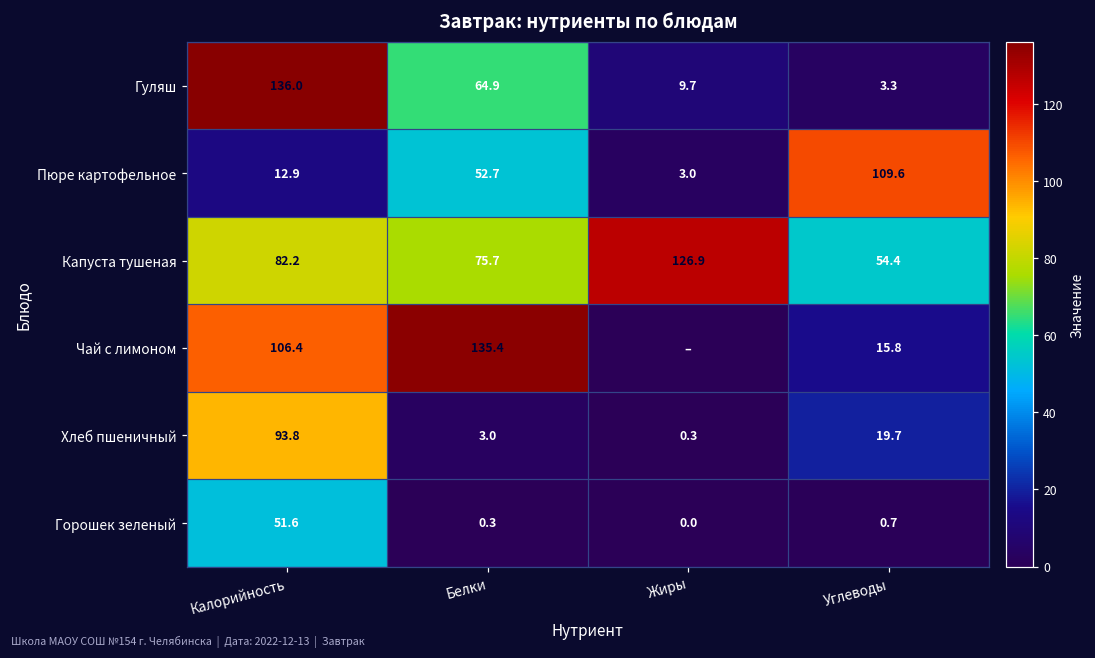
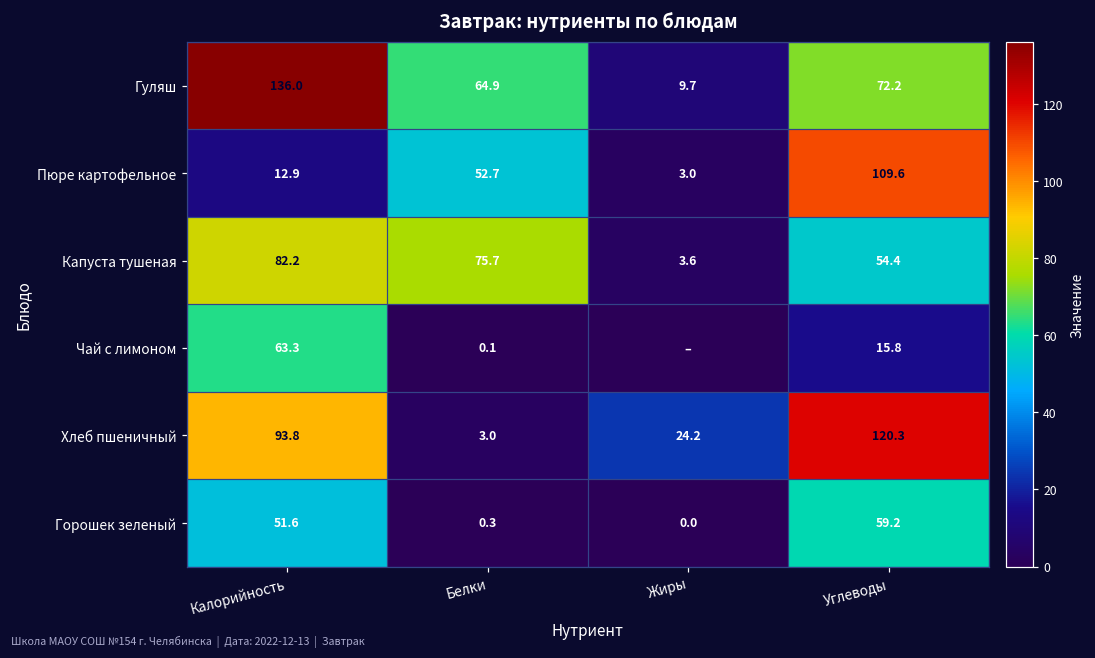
Гуляш, Углеводы: 3.3 -> 72.2
Капуста тушеная, Жиры: 126.9 -> 3.6
Чай с лимоном, Калорийность: 106.4 -> 63.3
Чай с лимоном, Белки: 135.4 -> 0.1
Хлеб пшеничный, Жиры: 0.3 -> 24.2
Хлеб пшеничный, Углеводы: 19.7 -> 120.3
Горошек зеленый, Углеводы: 0.7 -> 59.2
